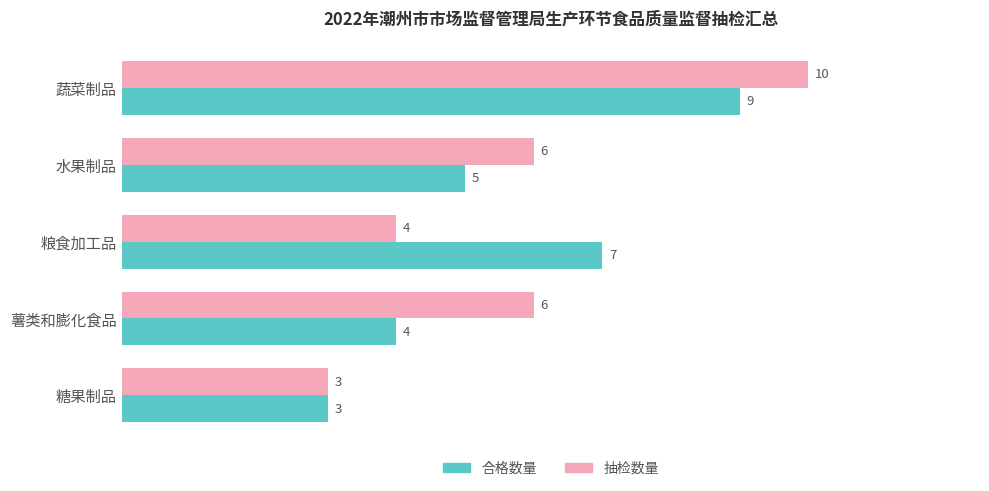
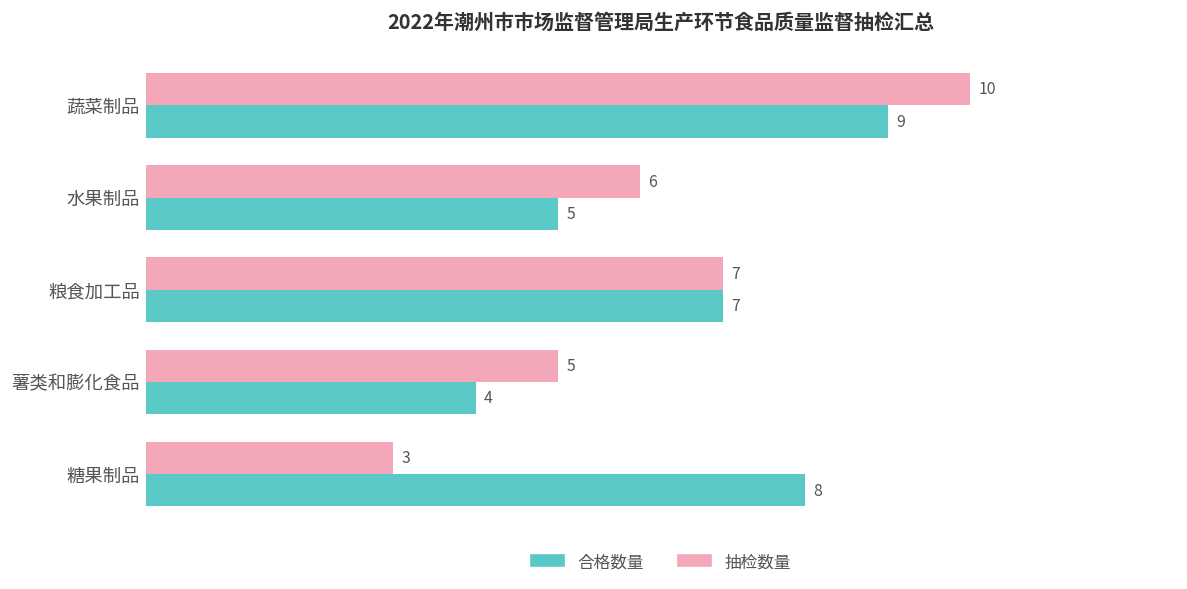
抽检数量, 粮食加工品: 4 -> 7
抽检数量, 薯类和膨化食品: 6 -> 5
合格数量, 糖果制品: 3 -> 8
